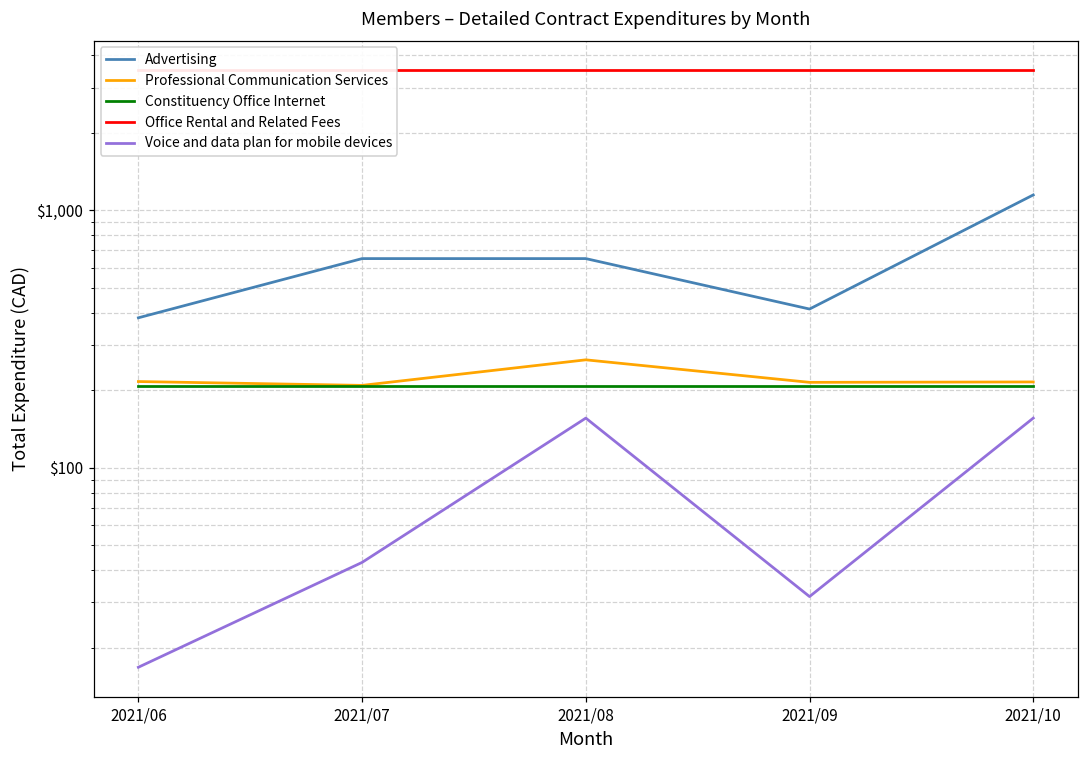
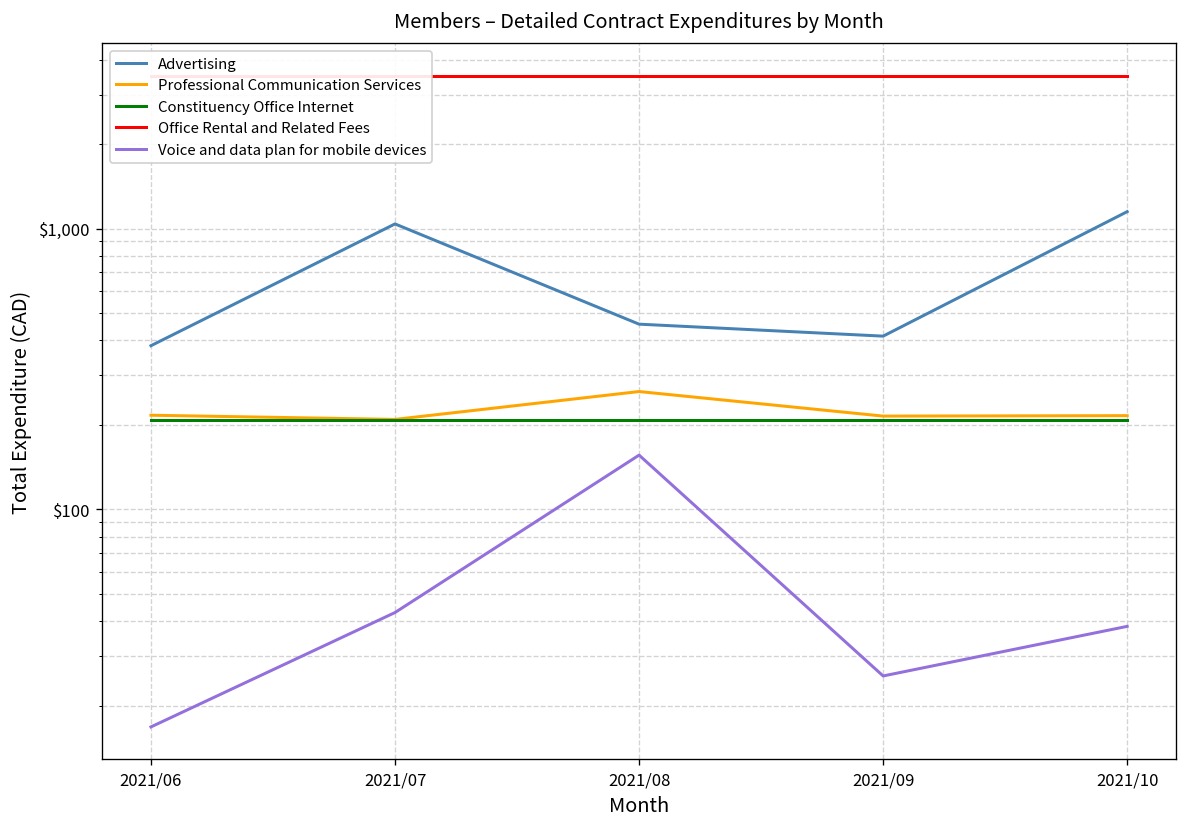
Advertising, 2021/07: $650 -> $1,000
Advertising, 2021/08: $650 -> $460
Voice and data plan for mobile devices, 2021/09: $32 -> $26
Voice and data plan for mobile devices, 2021/10: $160 -> $38
